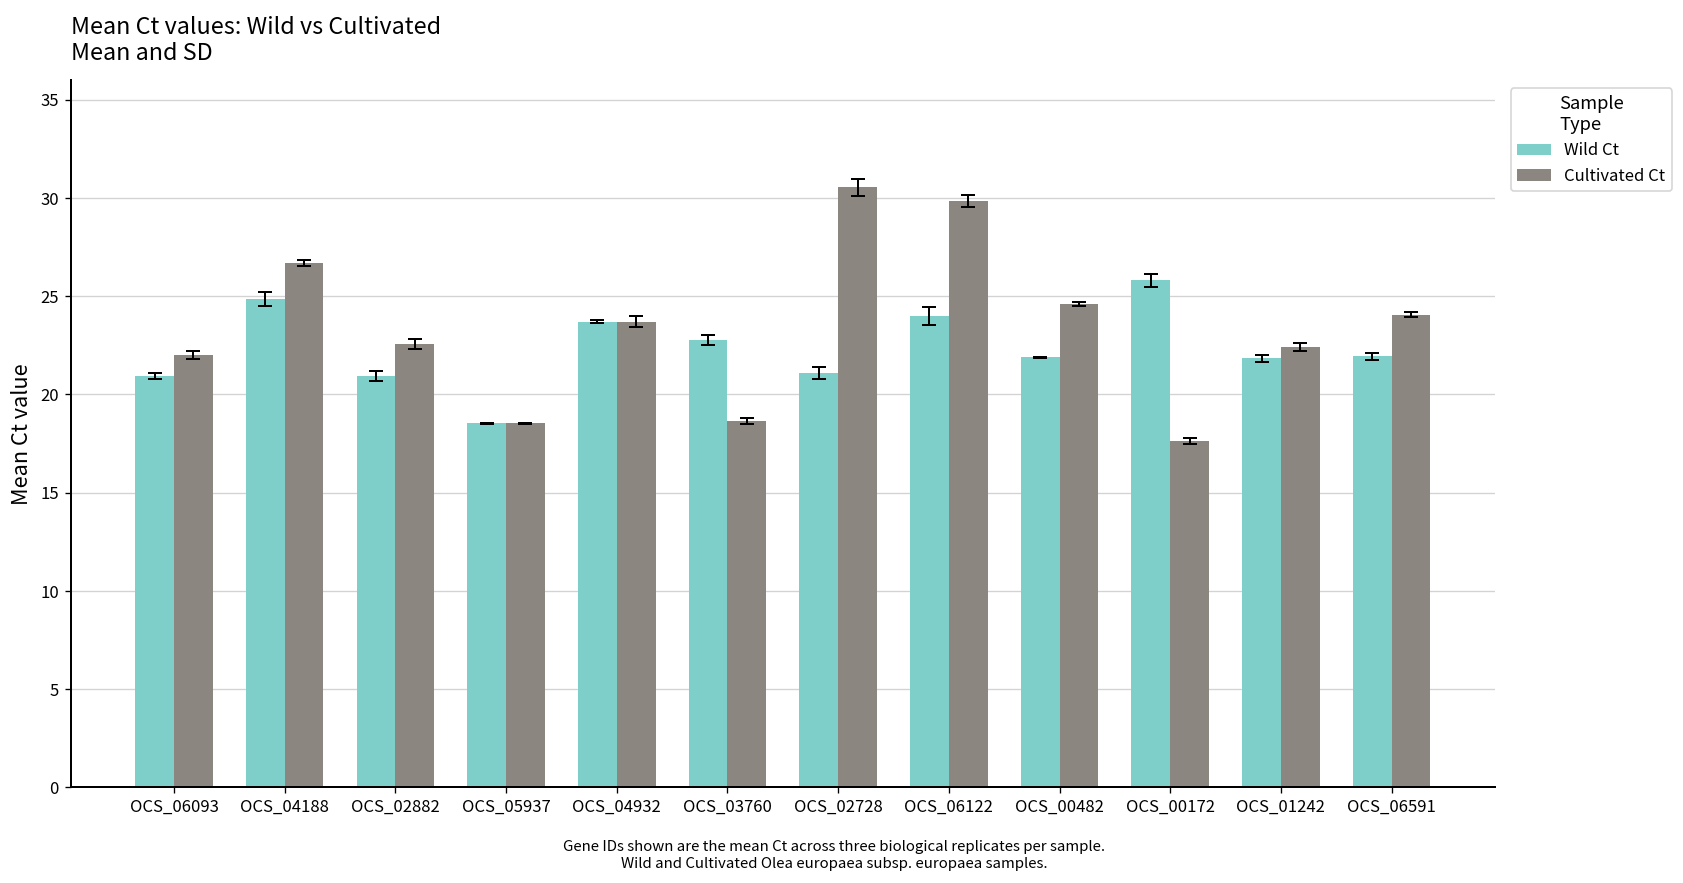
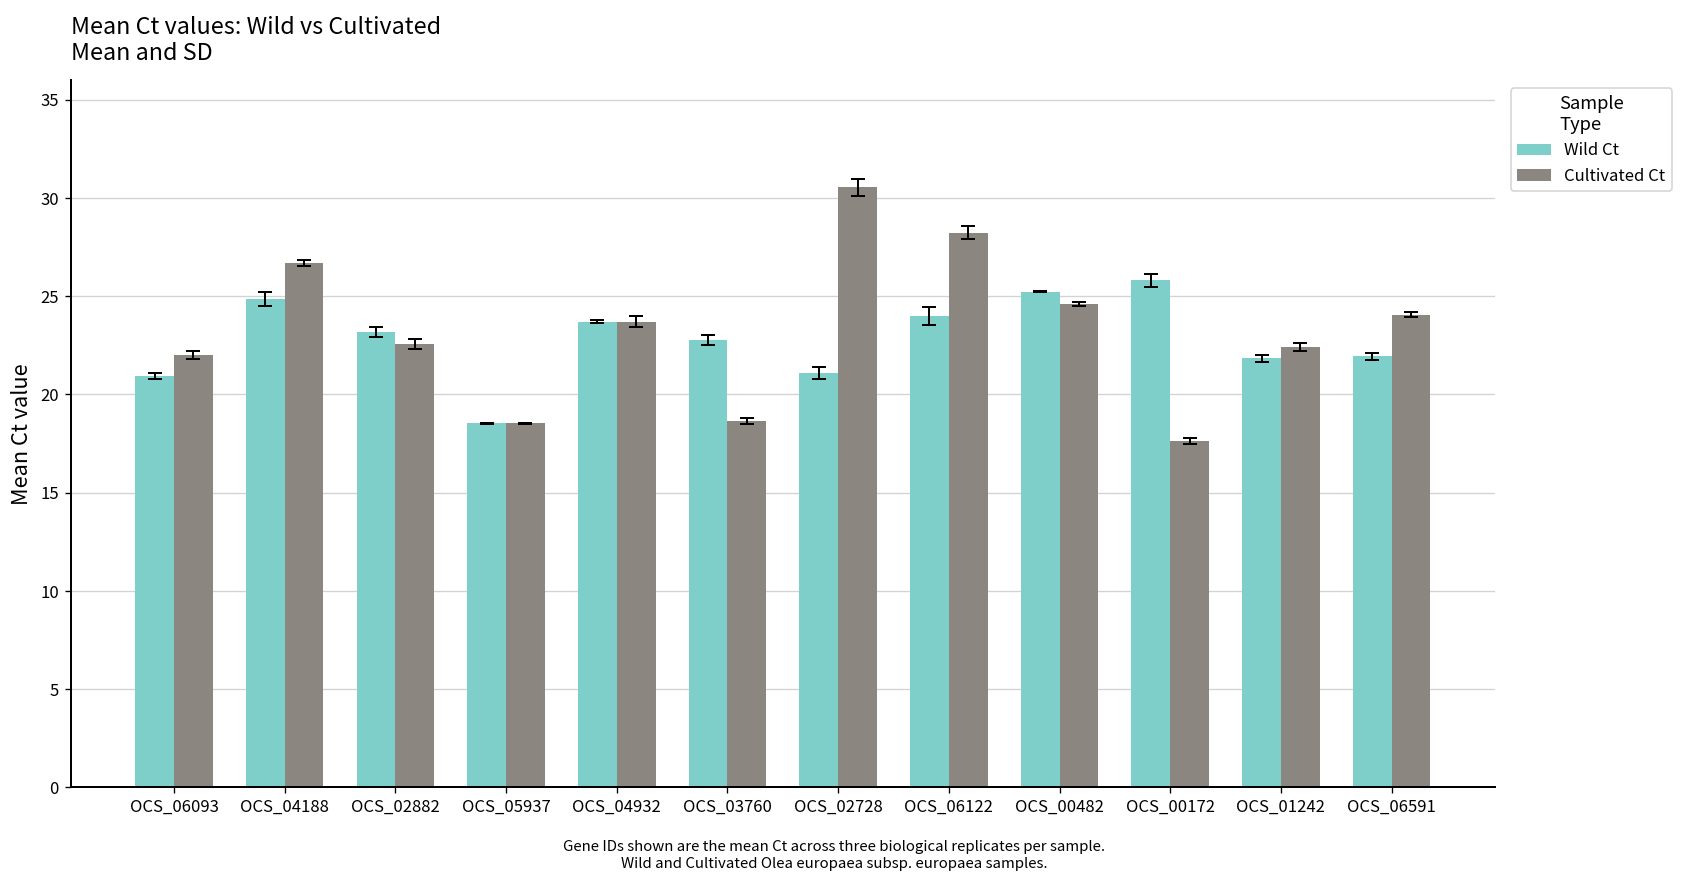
Wild Ct, OCS_02882: 20.9 -> 23.2
Cultivated Ct, OCS_06122: 29.9 -> 28.2
Wild Ct, OCS_00482: 21.9 -> 25.2
